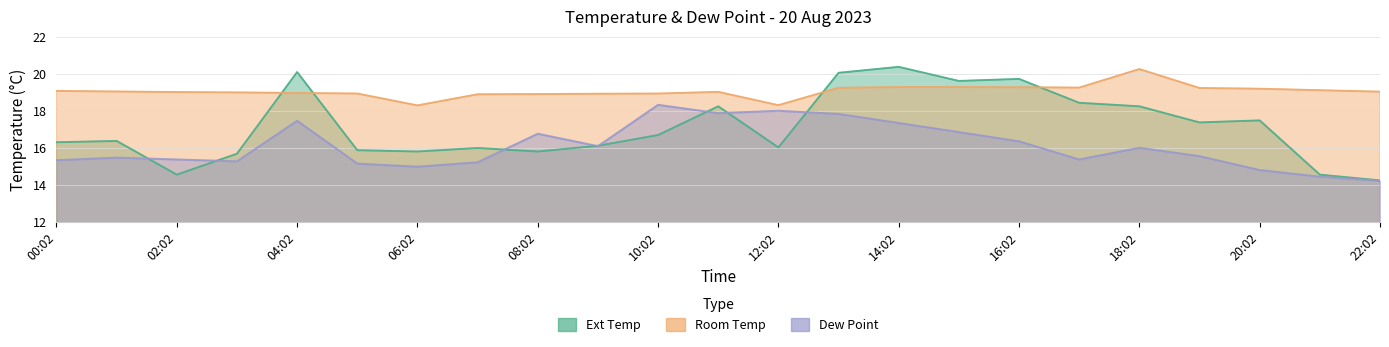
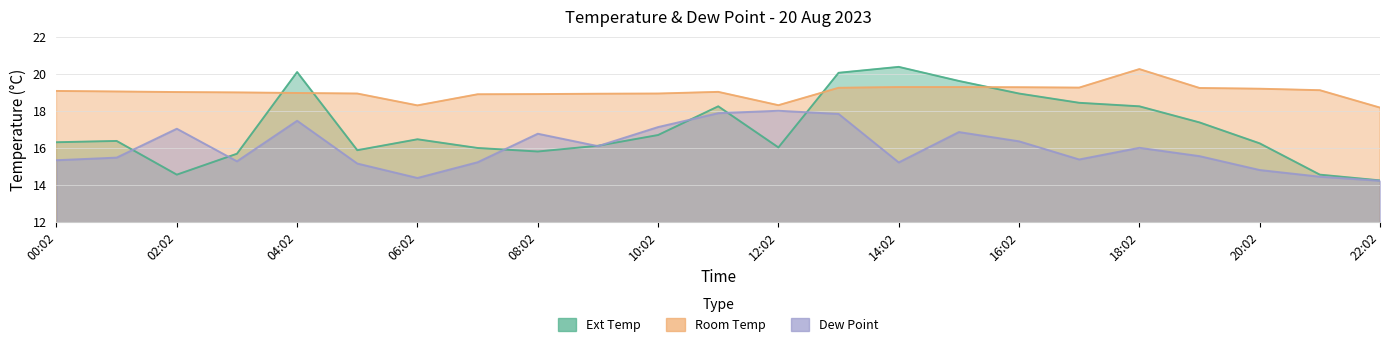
Dew Point, 02:02: 15.4 -> 17.0
Ext Temp, 06:02: 15.8 -> 16.5
Dew Point, 06:02: 15.0 -> 14.4
Dew Point, 10:02: 18.3 -> 17.1
Dew Point, 14:02: 17.4 -> 15.2
Ext Temp, 16:02: 19.7 -> 18.9
Ext Temp, 20:02: 17.5 -> 16.3
Room Temp, 22:02: 19.0 -> 18.2
